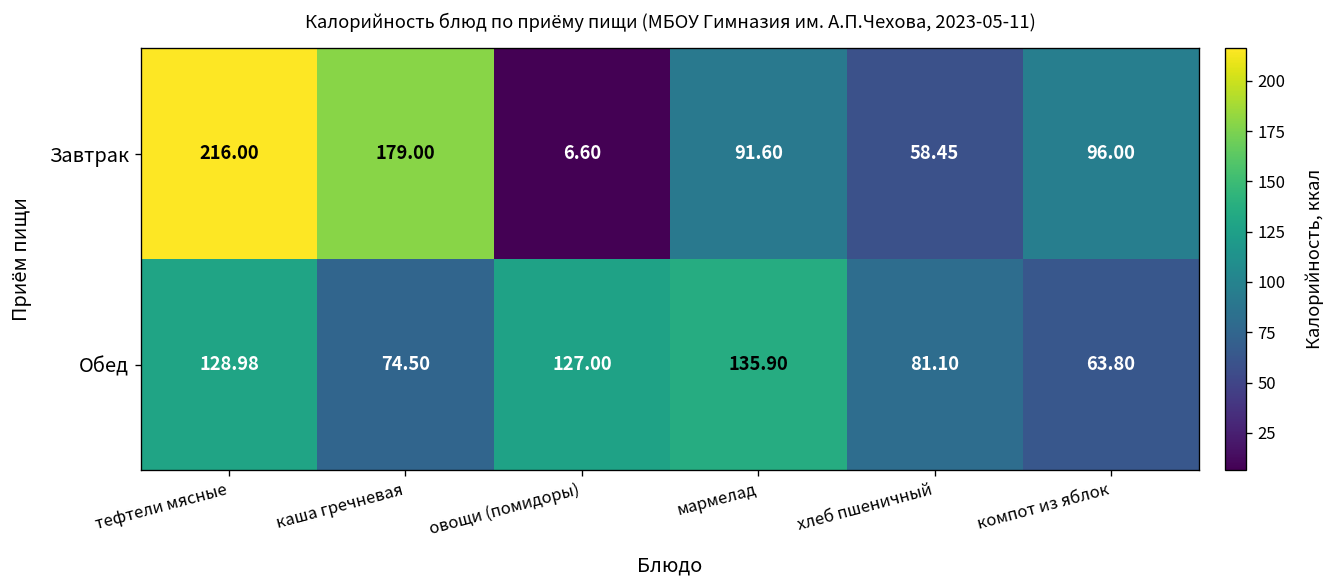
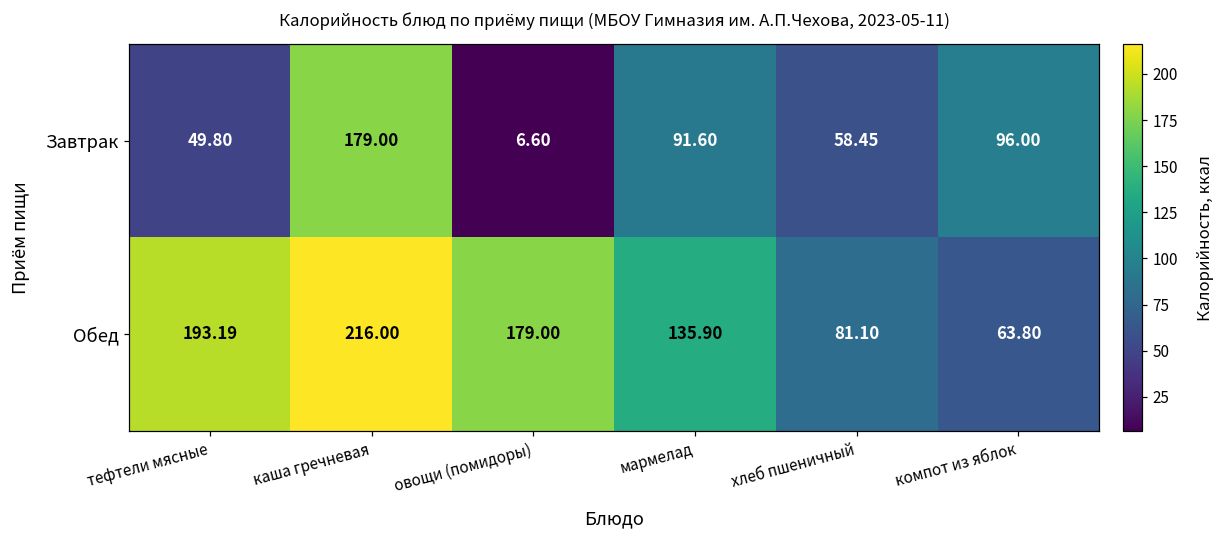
Завтрак, тефтели мясные: 216.00 -> 49.80
Обед, тефтели мясные: 128.98 -> 193.19
Обед, каша гречневая: 74.50 -> 216.00
Обед, овощи (помидоры): 127.00 -> 179.00
